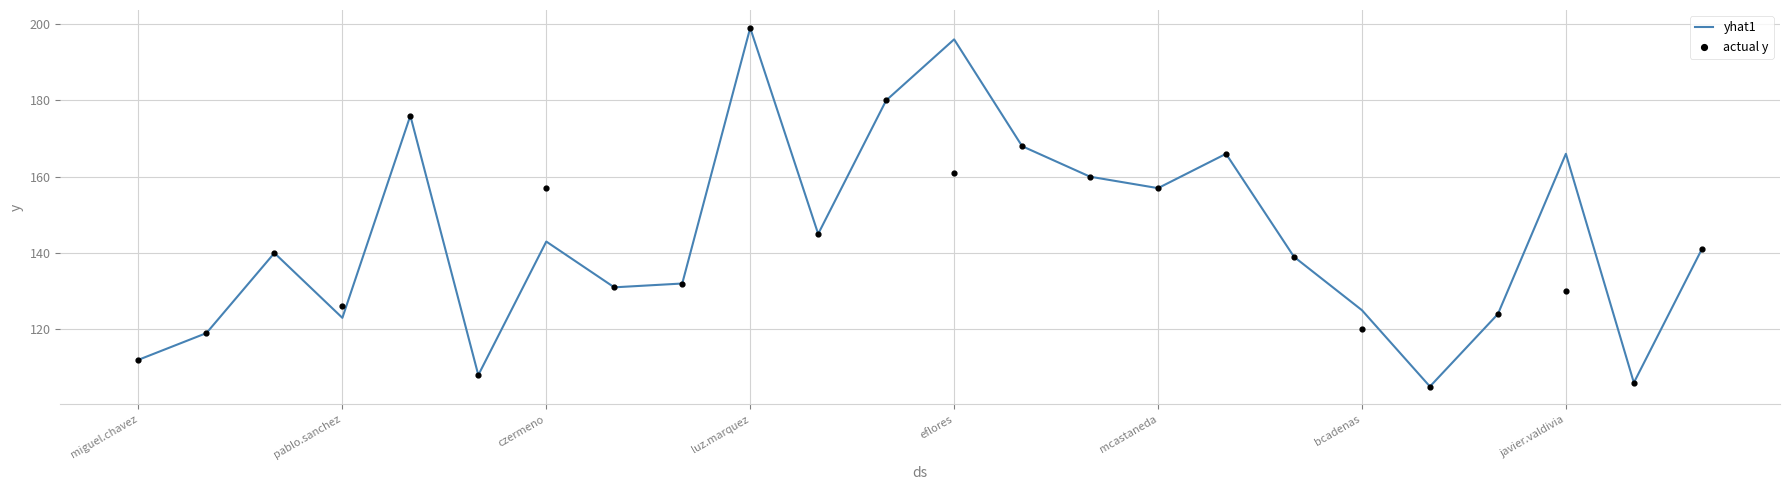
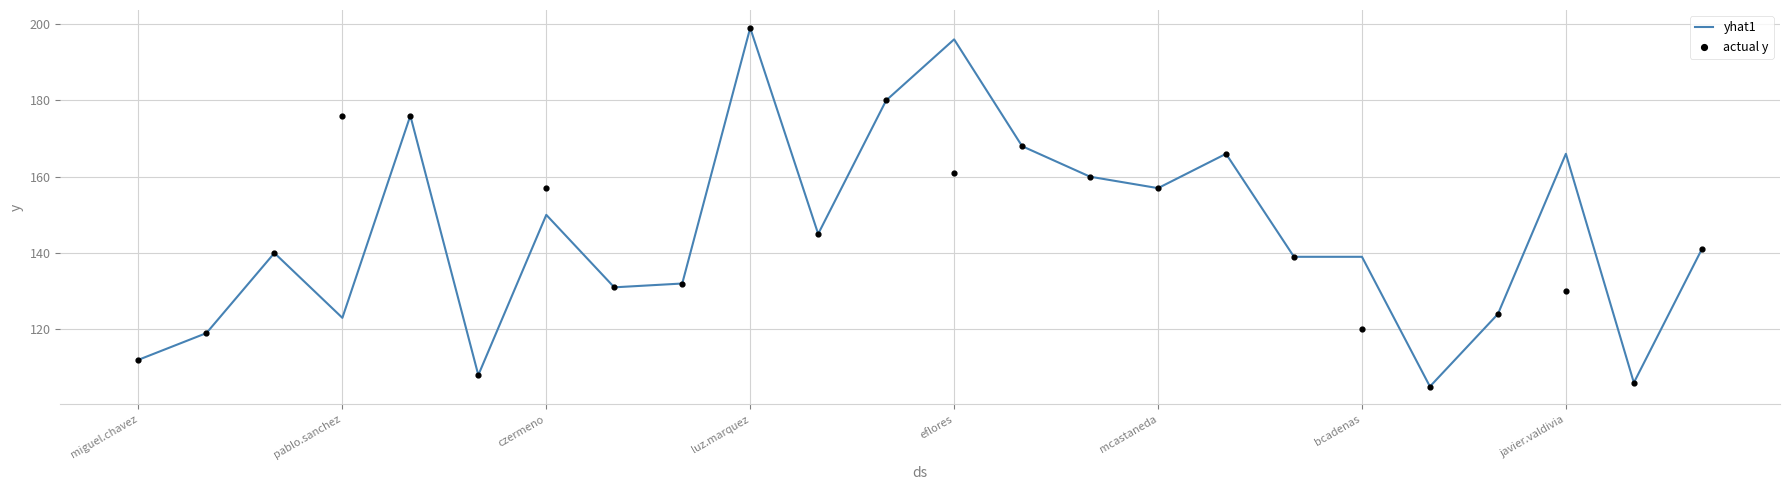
actual y, pablo.sanchez: 126 -> 176
yhat1, czermeno: 143 -> 150
yhat1, bcadenas: 125 -> 139
